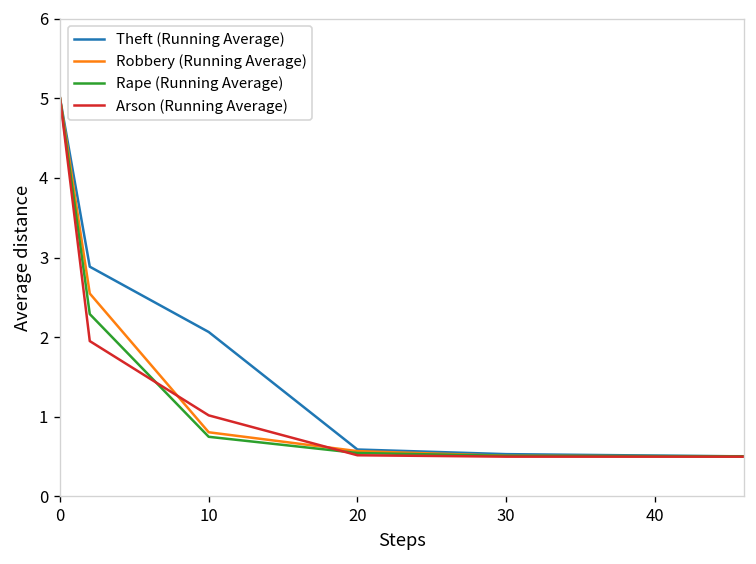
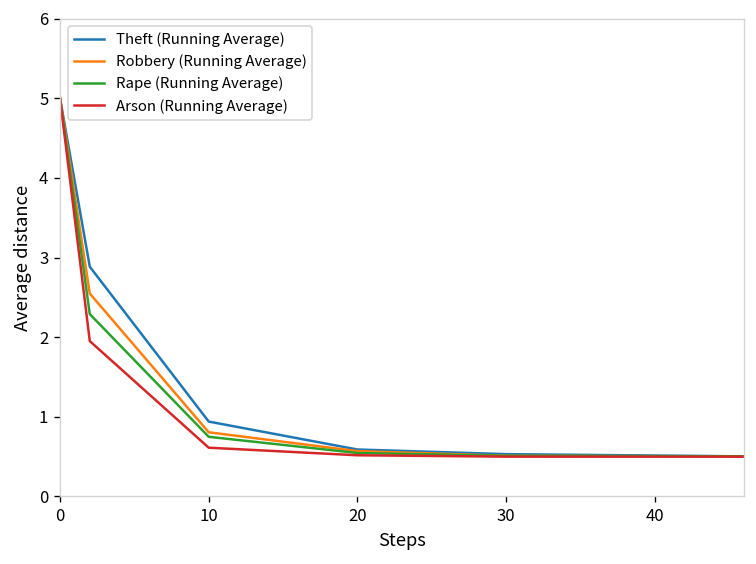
Theft (Running Average), 10: 2.1 -> 0.9
Arson (Running Average), 10: 1.0 -> 0.6
